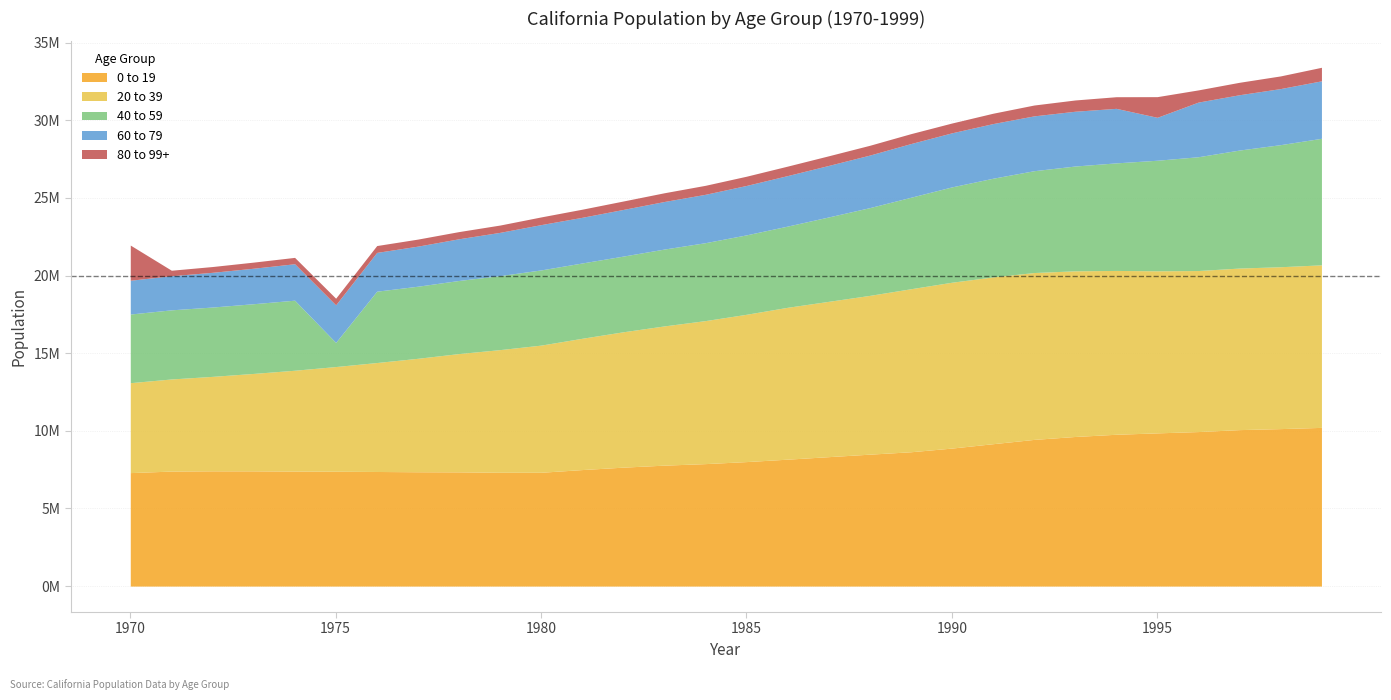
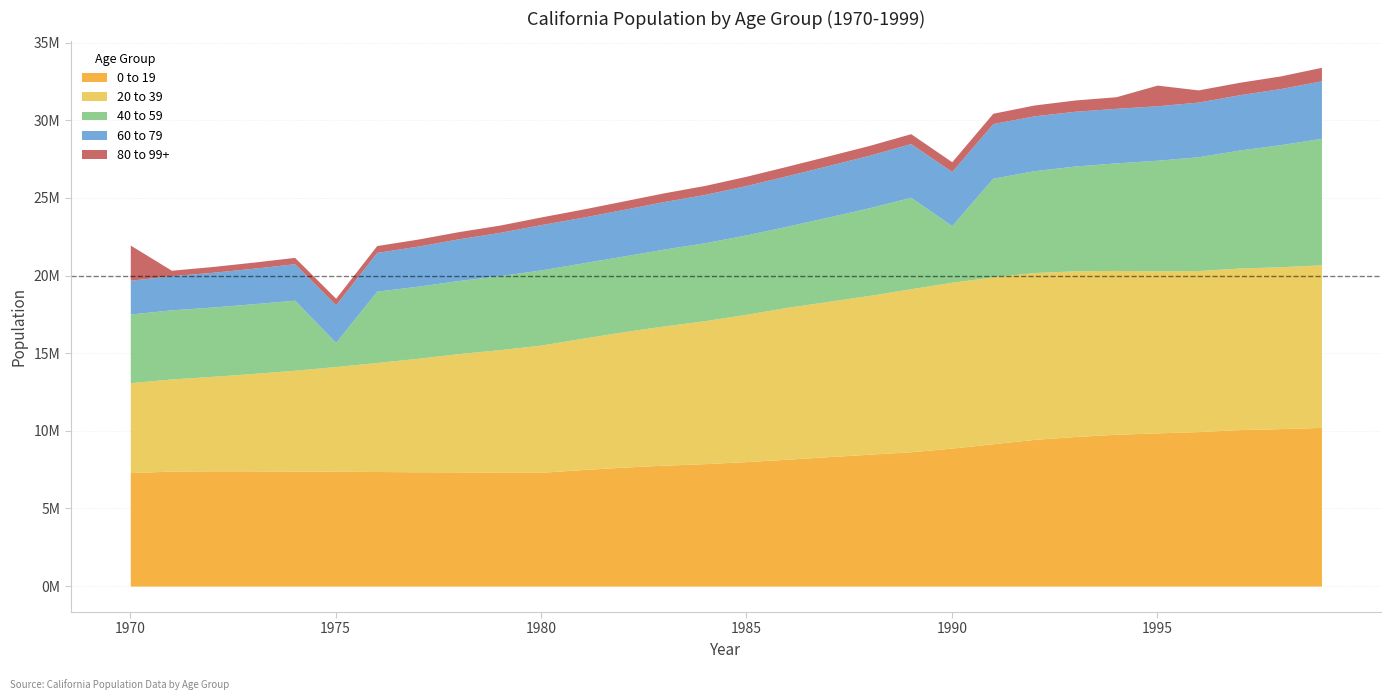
40 to 59, 1990: 6100000 -> 3600000
60 to 79, 1995: 2800000 -> 3500000
